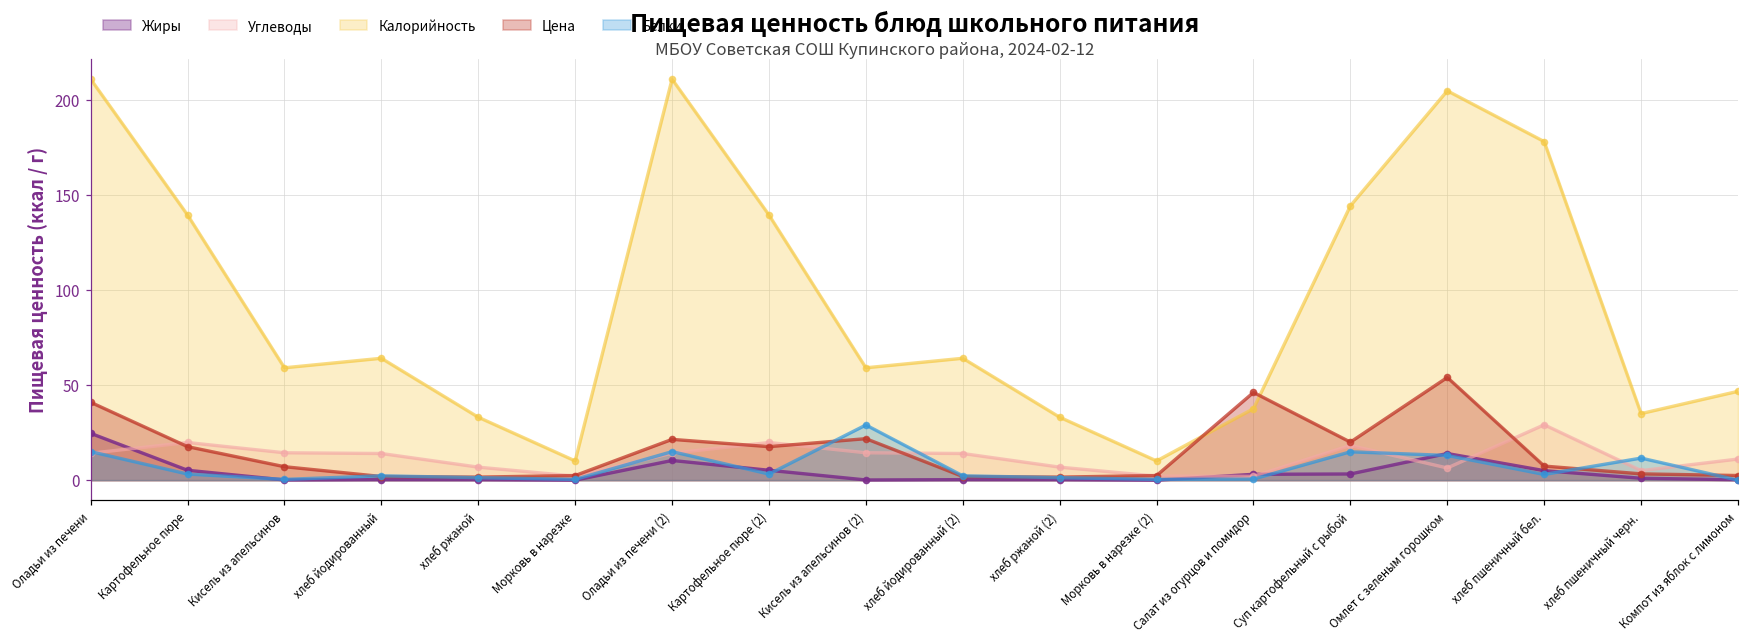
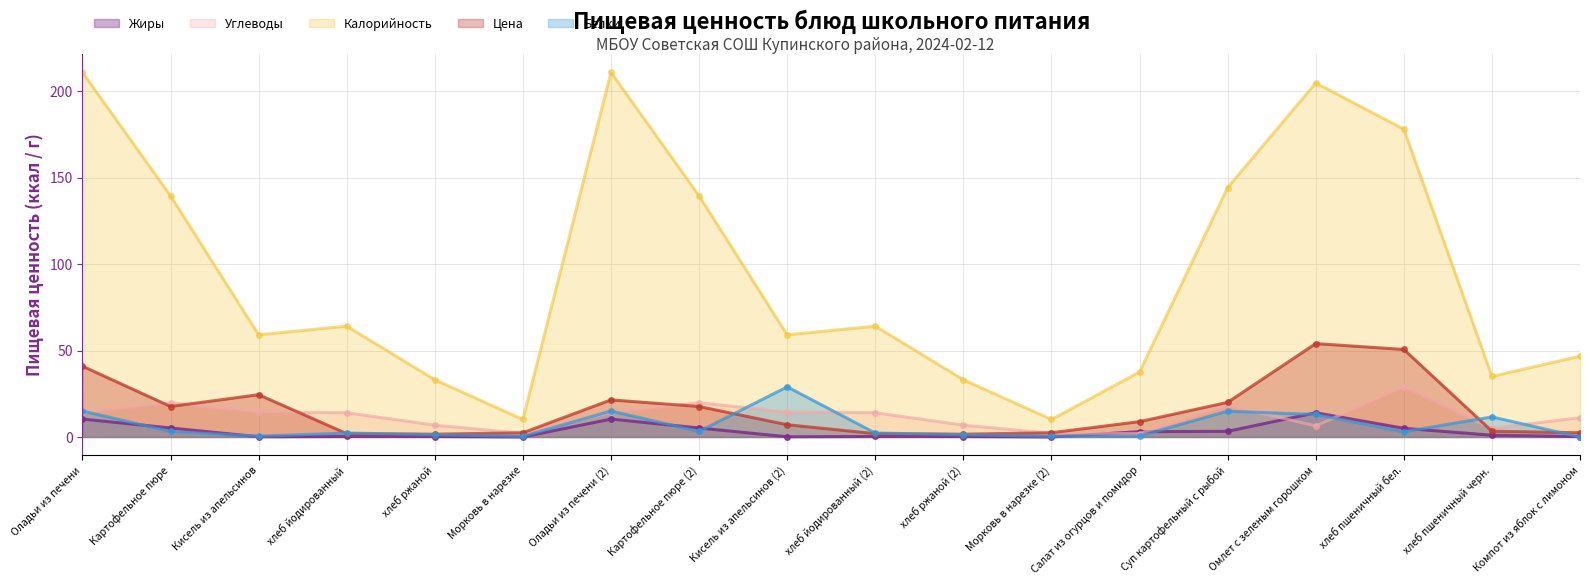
Жиры, Оладьи из печени: 25 -> 10
Цена, Кисель из апельсинов: 7 -> 24
Цена, Кисель из апельсинов (2): 22 -> 7
Цена, Салат из огурцов и помидор: 46 -> 9
Цена, хлеб пшеничный бел.: 7 -> 51
